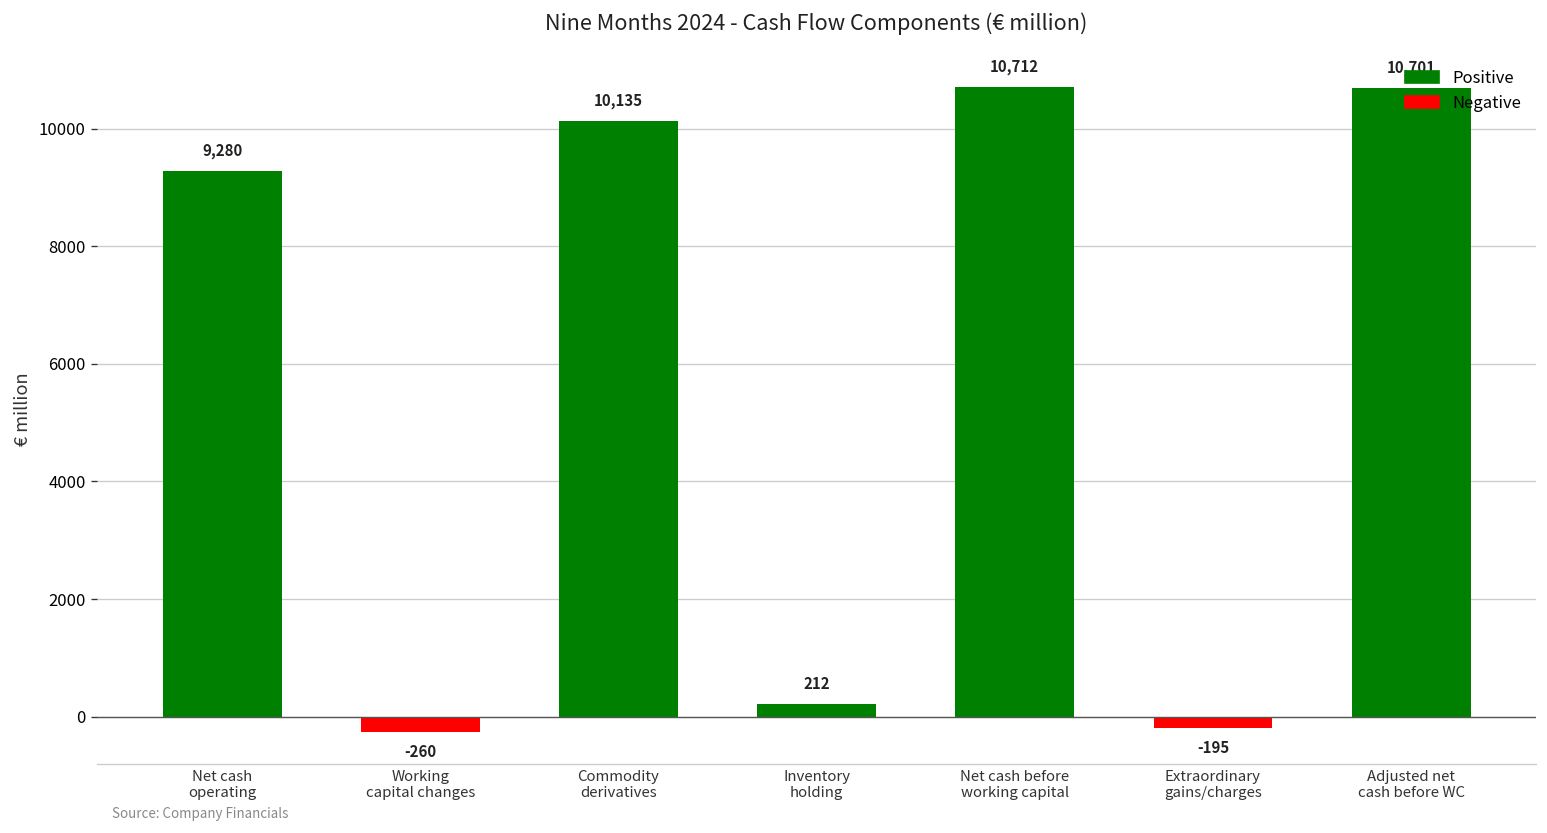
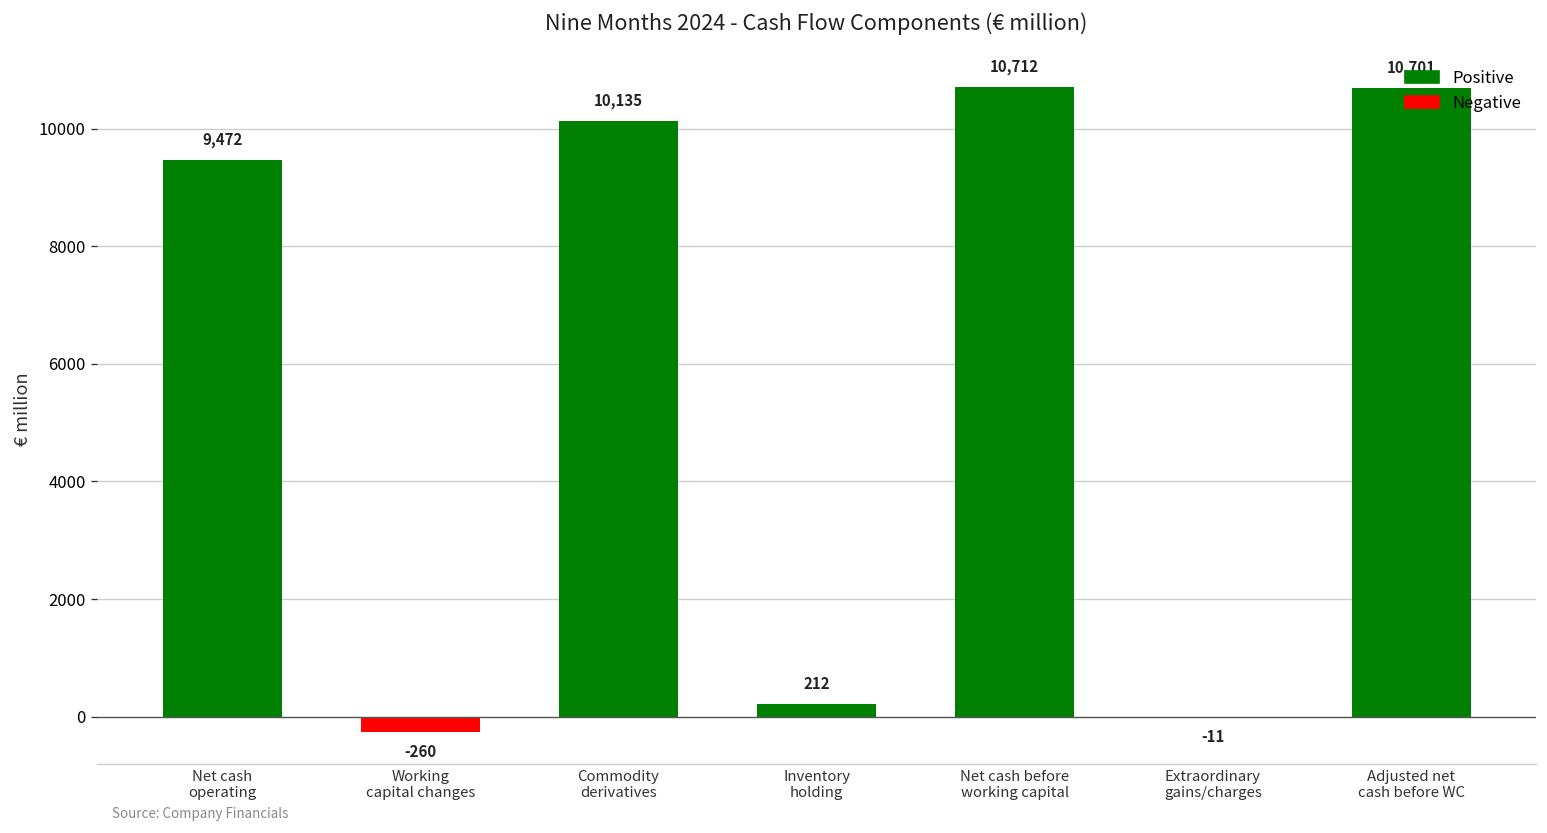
Net cash operating: 9,280 -> 9,472
Extraordinary gains/charges: -195 -> -11
